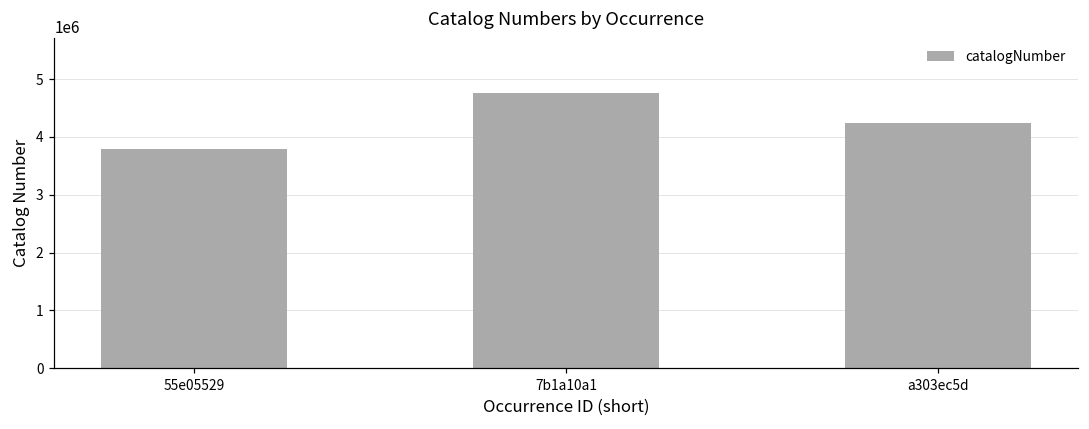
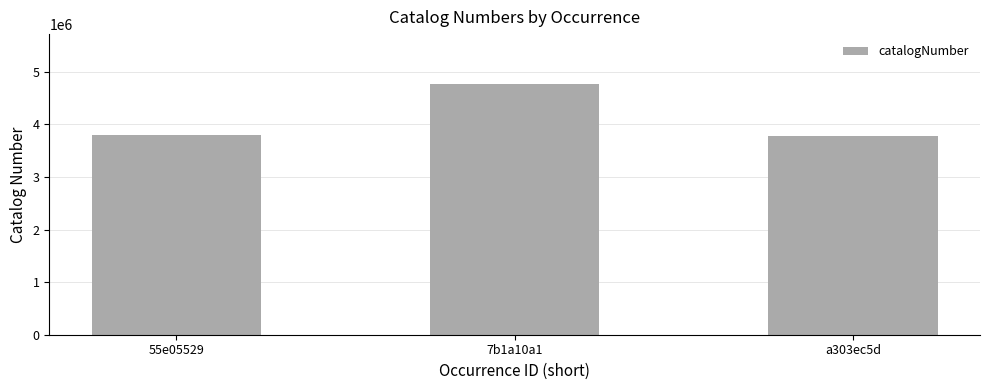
a303ec5d: 4200000 -> 3800000
